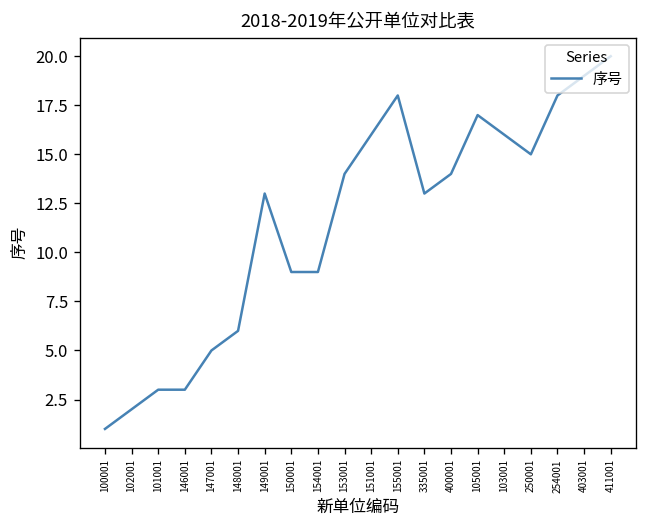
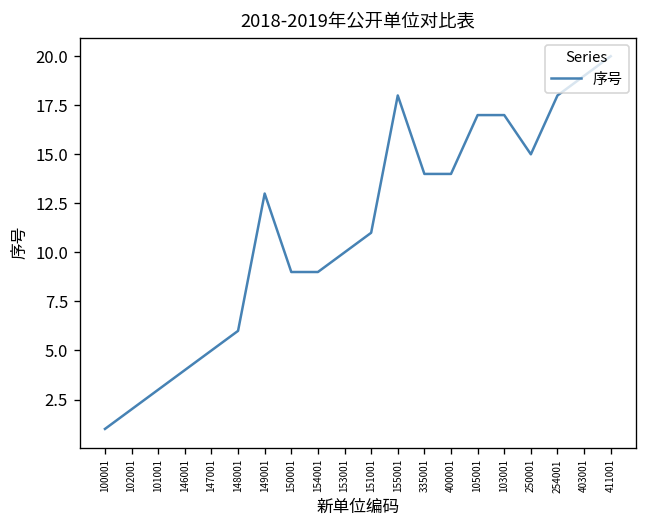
146001: 3 -> 4
153001: 14 -> 10
151001: 16 -> 11
335001: 13 -> 14
103001: 16 -> 17
